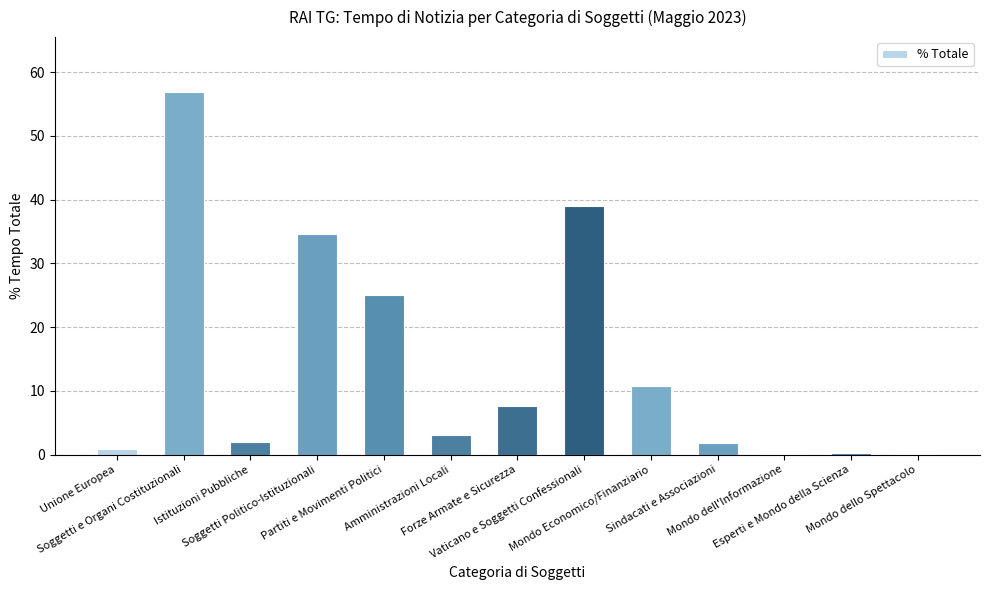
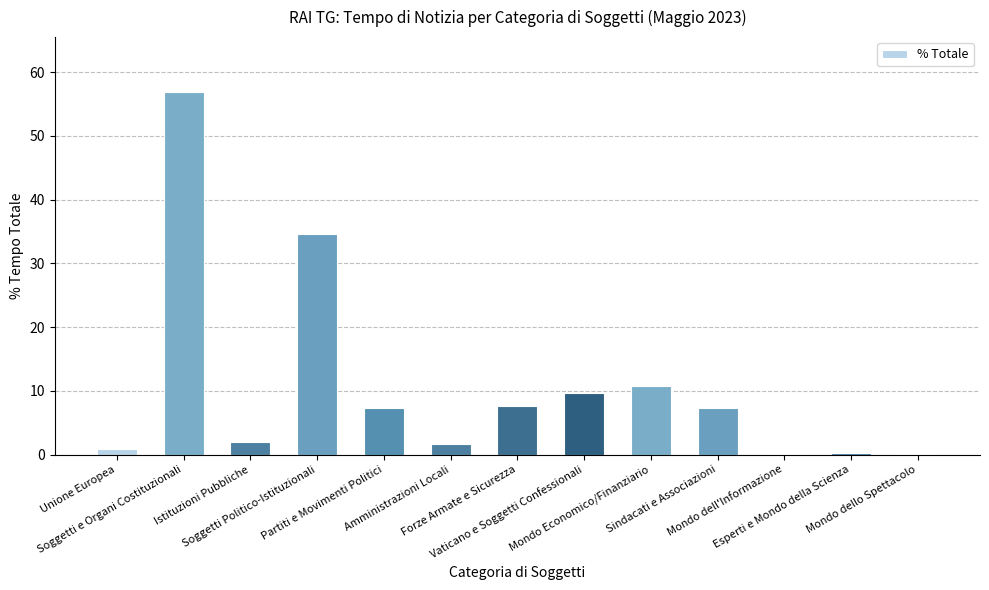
Partiti e Movimenti Politici: 25 -> 7
Amministrazioni Locali: 3 -> 2
Vaticano e Soggetti Confessionali: 39 -> 10
Sindacati e Associazioni: 2 -> 7
